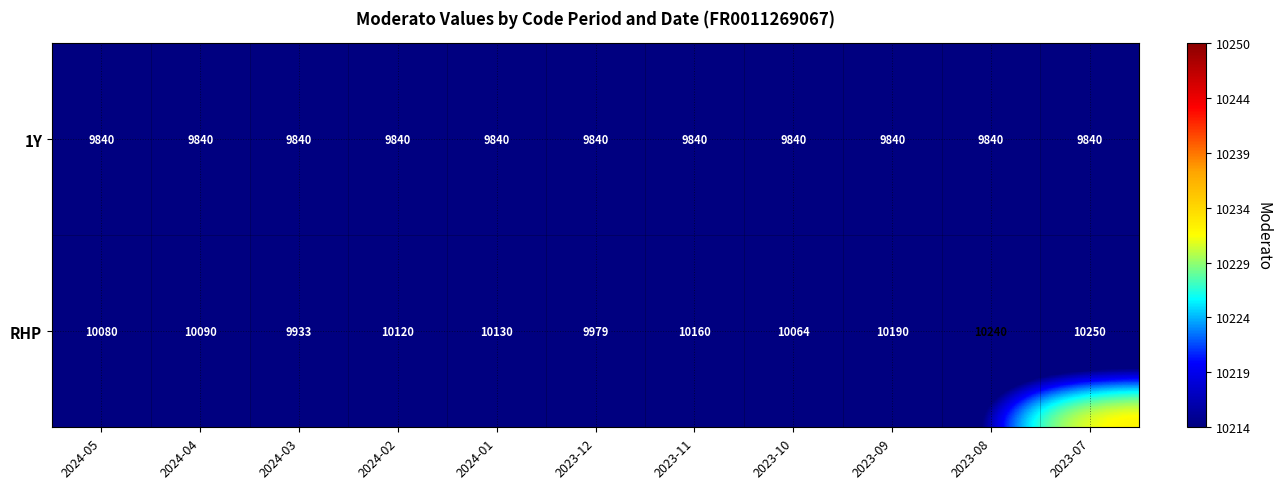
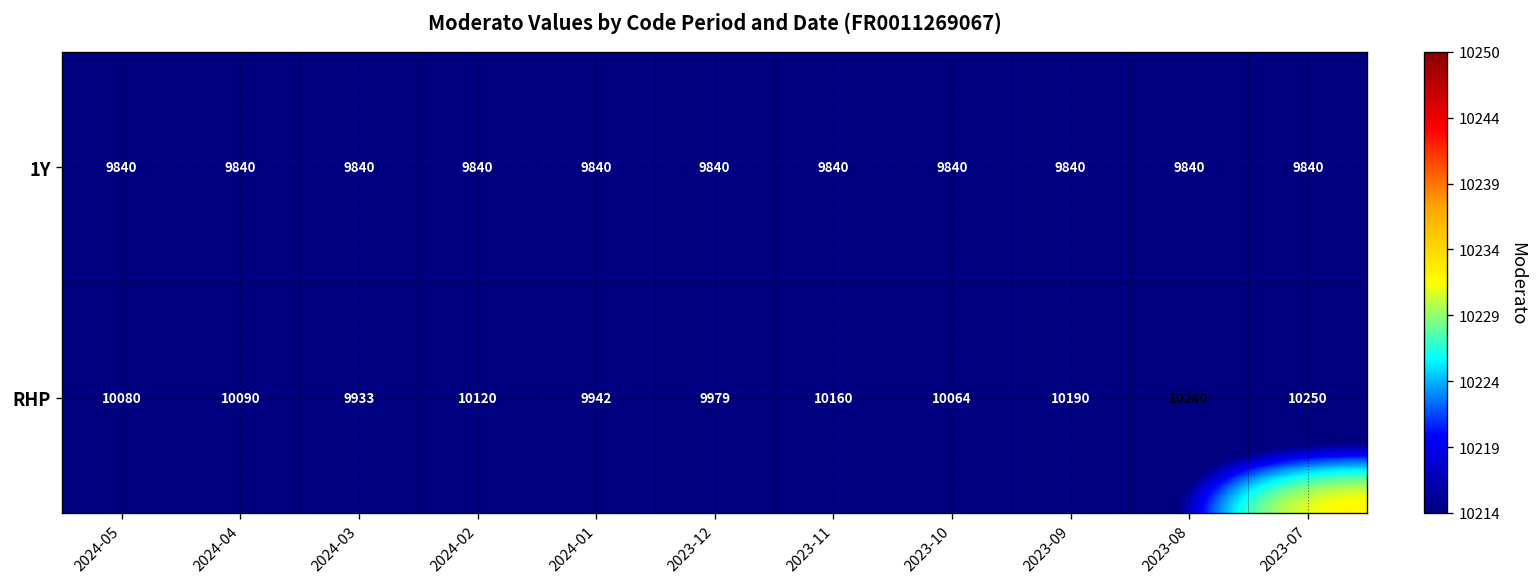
RHP, 2024-01: 10130 -> 9942
